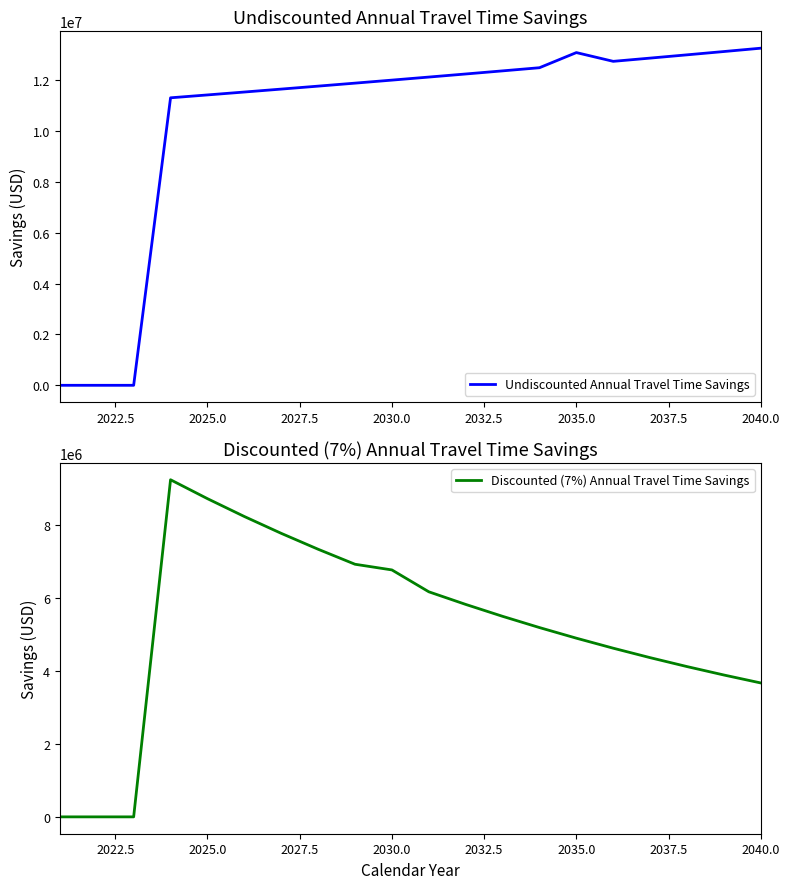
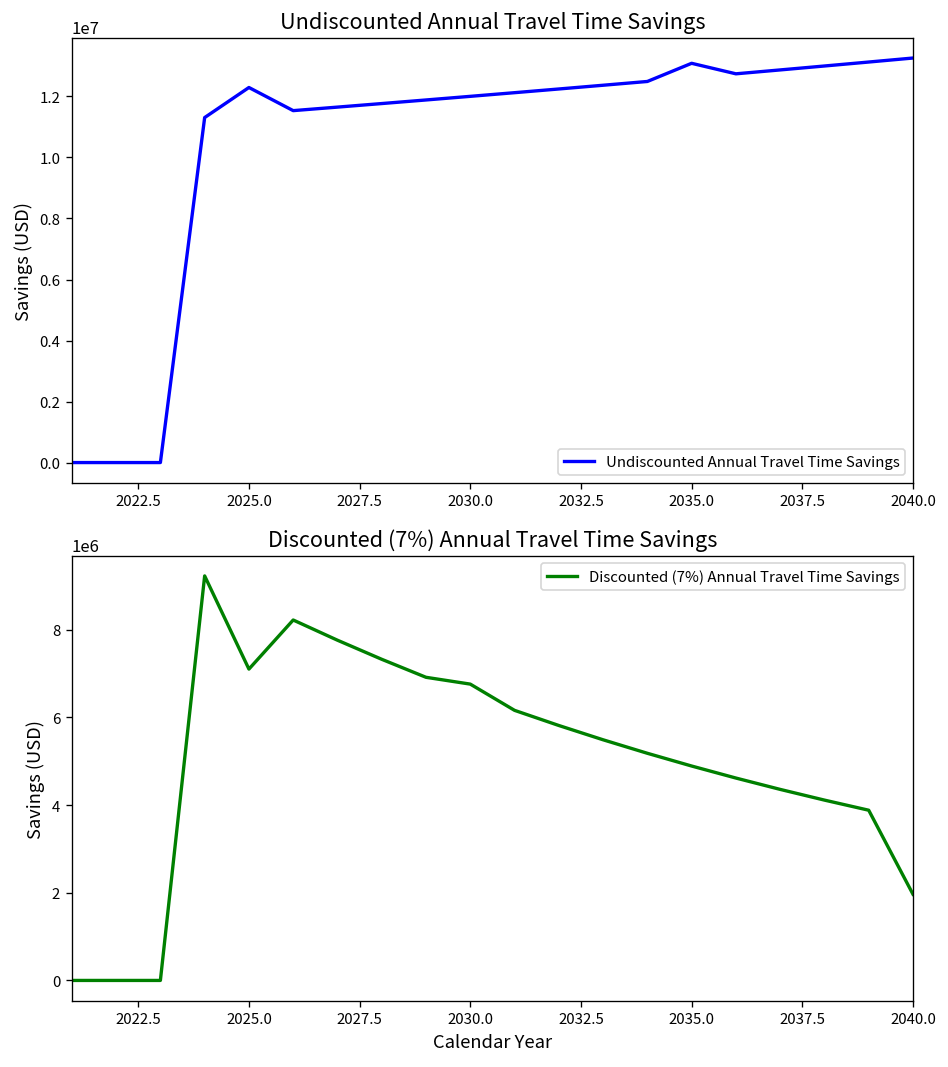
Undiscounted Annual Travel Time Savings, 2025.0: 11400000 -> 12300000
Discounted (7%) Annual Travel Time Savings, 2025.0: 8700000 -> 7100000
Discounted (7%) Annual Travel Time Savings, 2040.0: 3700000 -> 2000000
